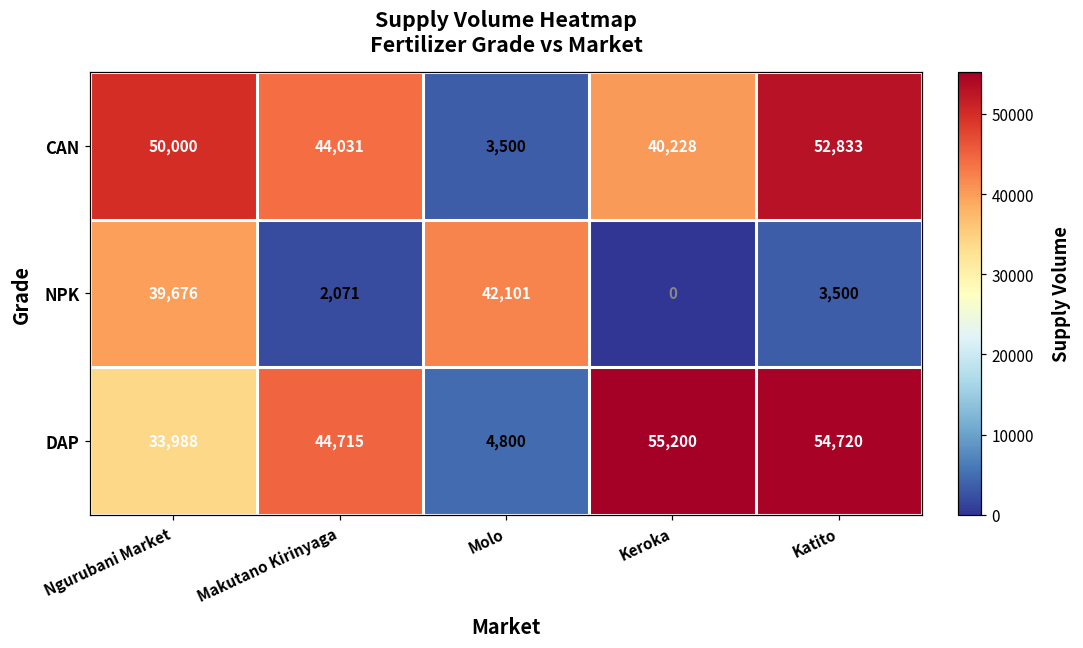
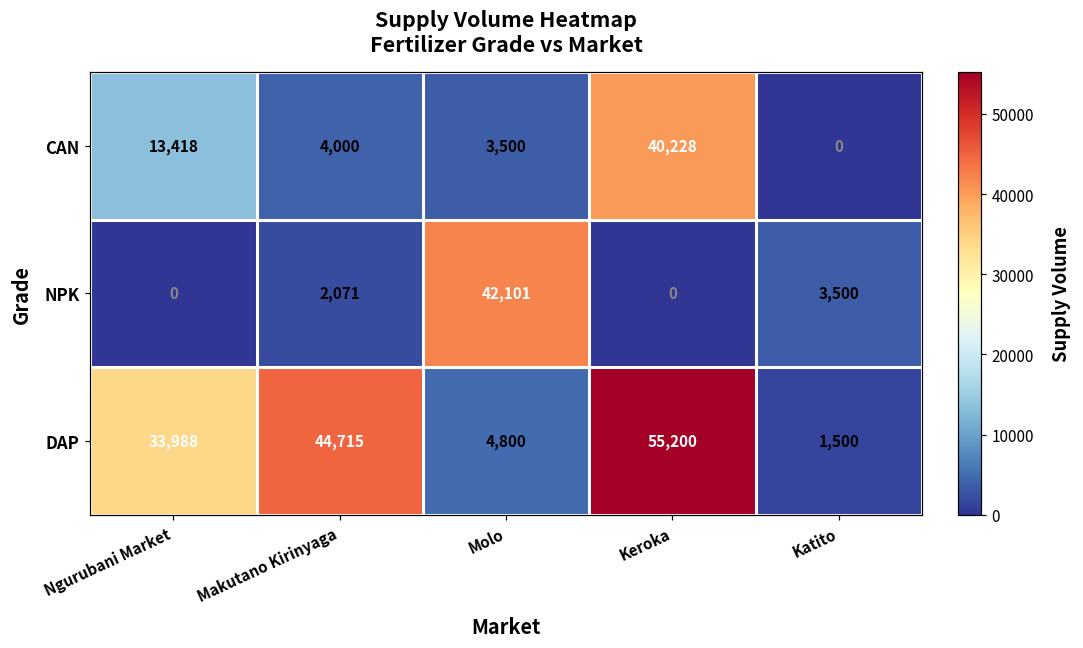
CAN, Ngurubani Market: 50,000 -> 13,418
CAN, Makutano Kirinyaga: 44,031 -> 4,000
CAN, Katito: 52,833 -> 0
NPK, Ngurubani Market: 39,676 -> 0
DAP, Katito: 54,720 -> 1,500
